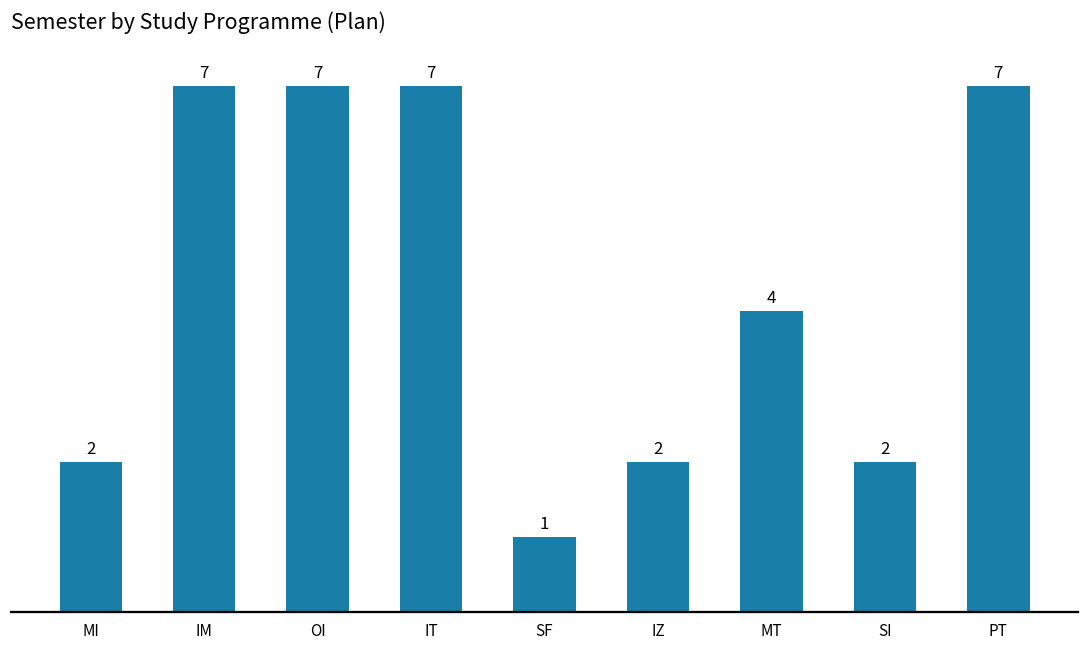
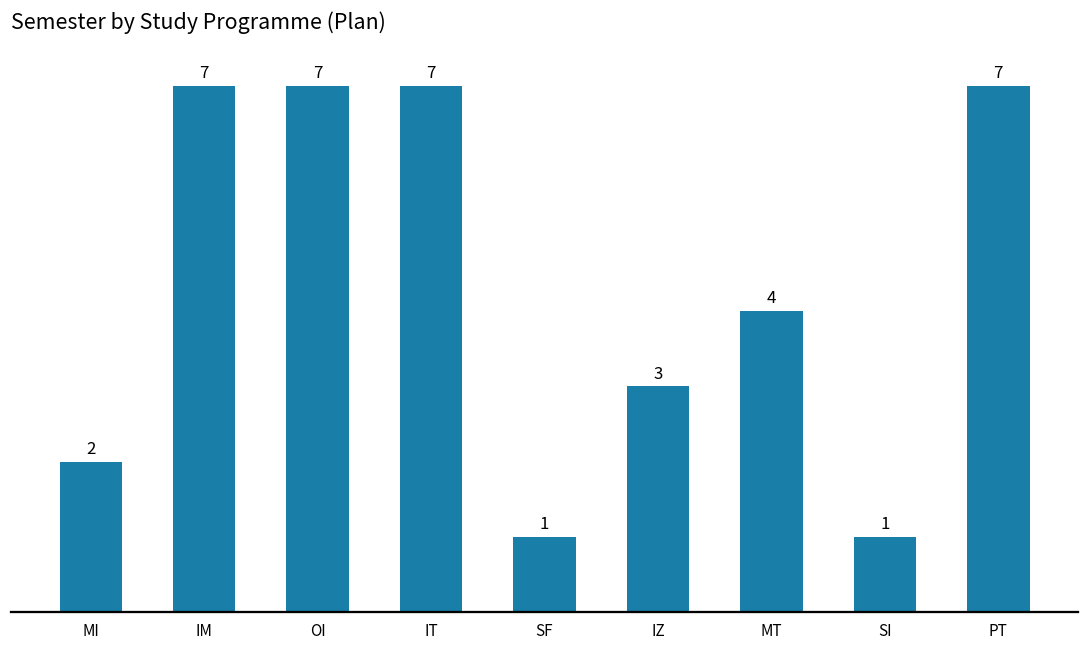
IZ: 2 -> 3
SI: 2 -> 1
